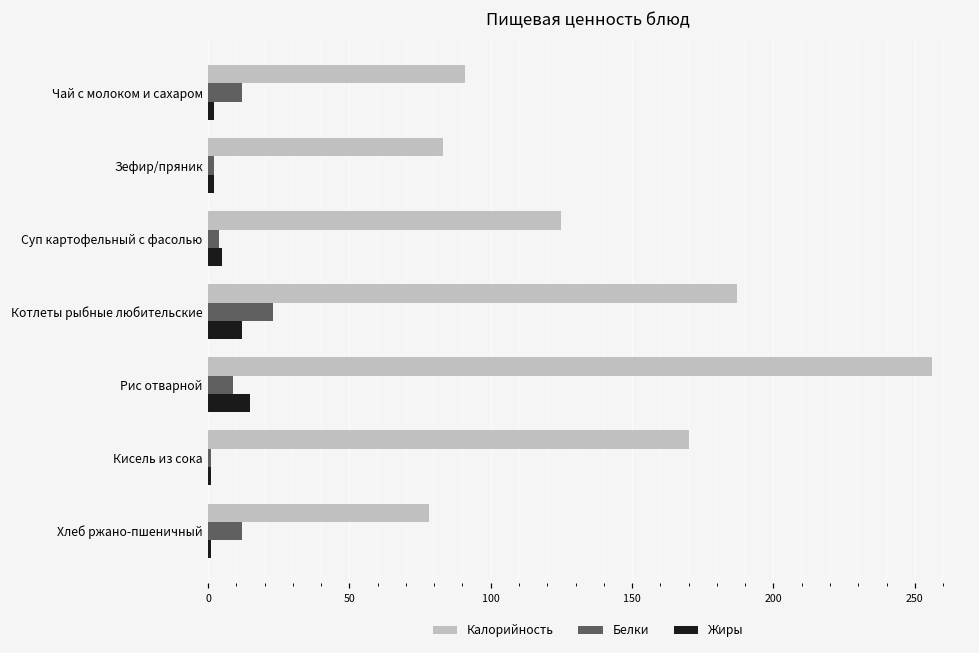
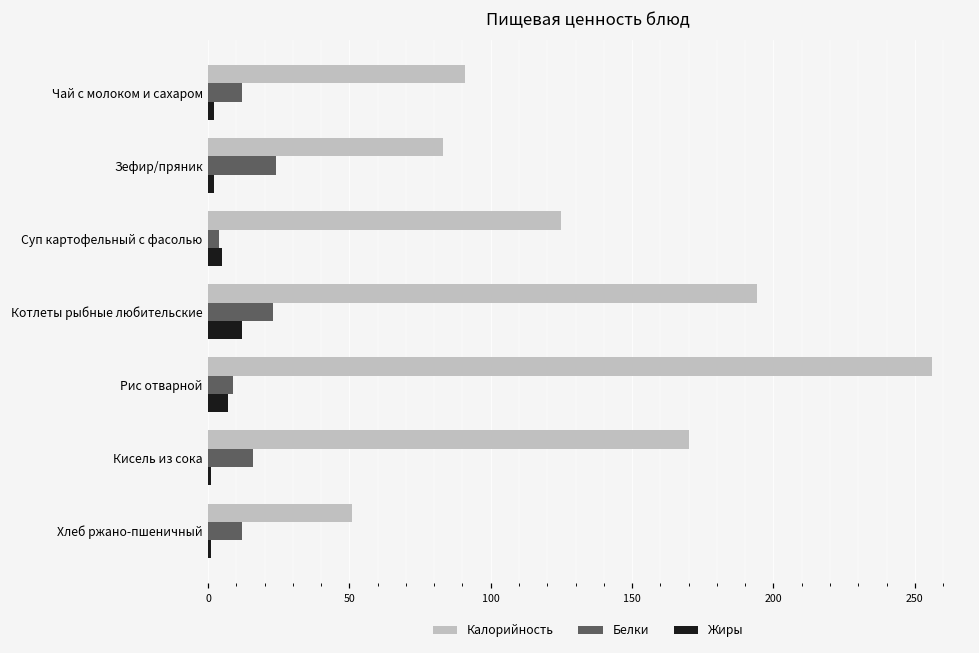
Белки, Зефир/пряник: 2 -> 24
Калорийность, Котлеты рыбные любительские: 187 -> 194
Жиры, Рис отварной: 15 -> 7
Белки, Кисель из сока: 1 -> 16
Калорийность, Хлеб ржано-пшеничный: 78 -> 51
